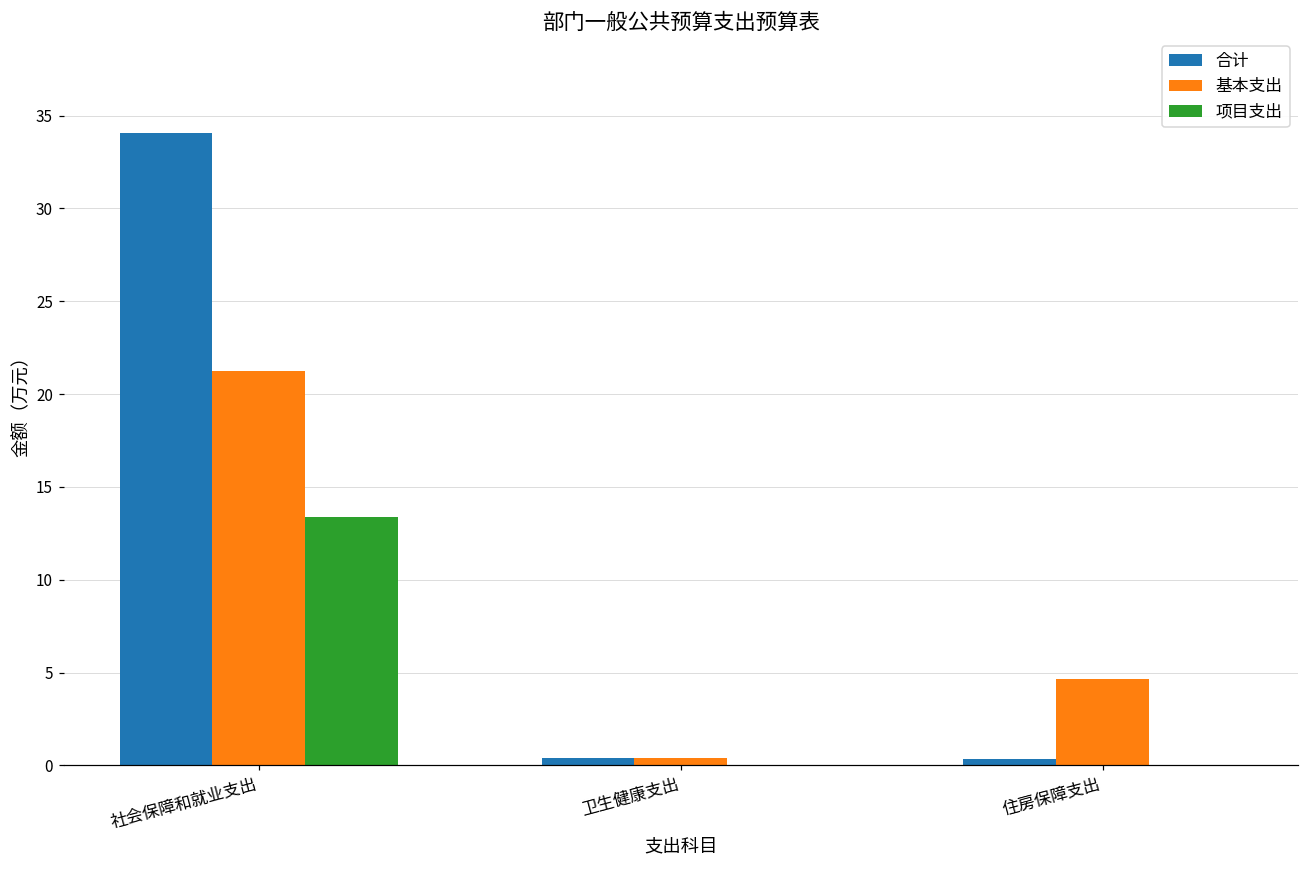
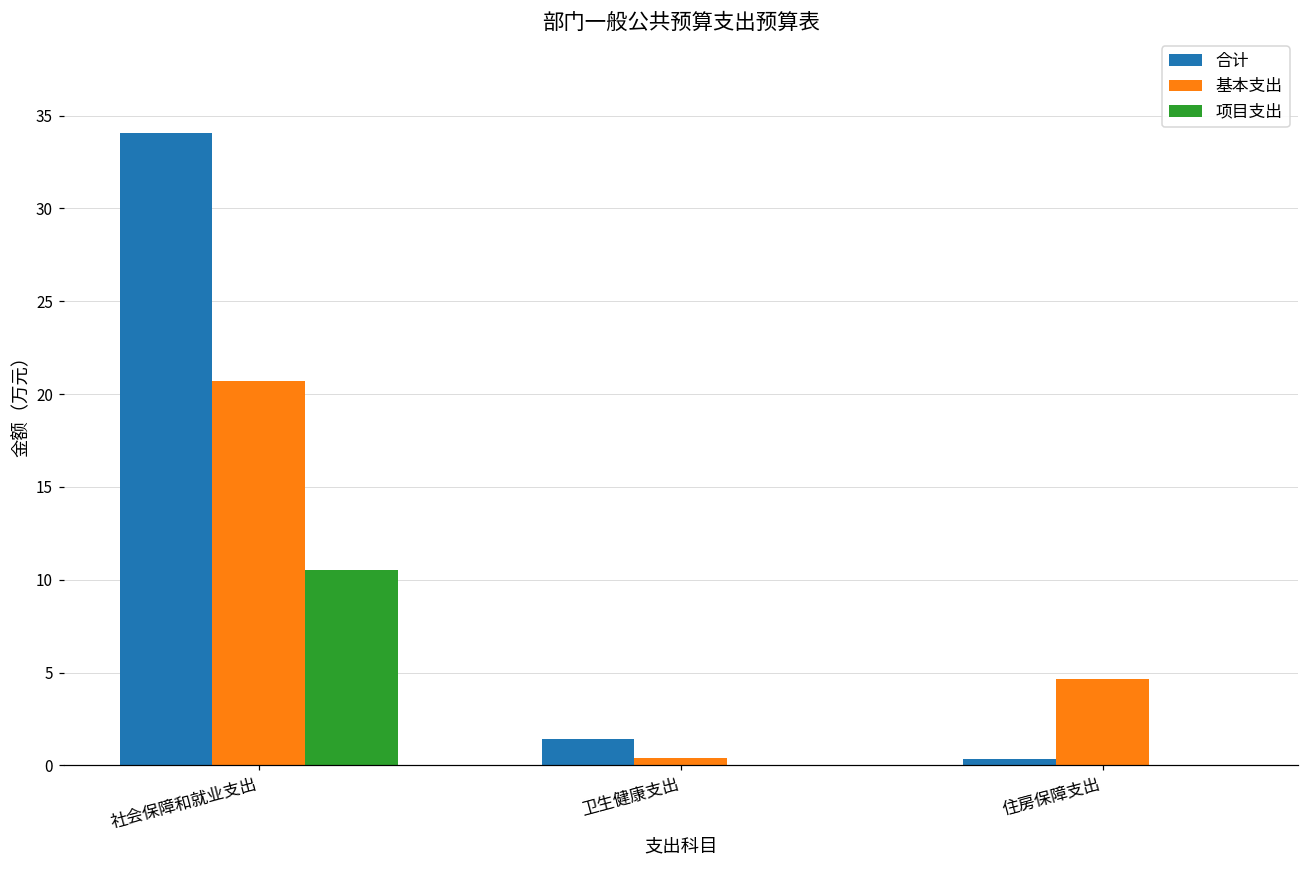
基本支出, 社会保障和就业支出: 21.2 -> 20.7
项目支出, 社会保障和就业支出: 13.4 -> 10.5
合计, 卫生健康支出: 0.4 -> 1.4
